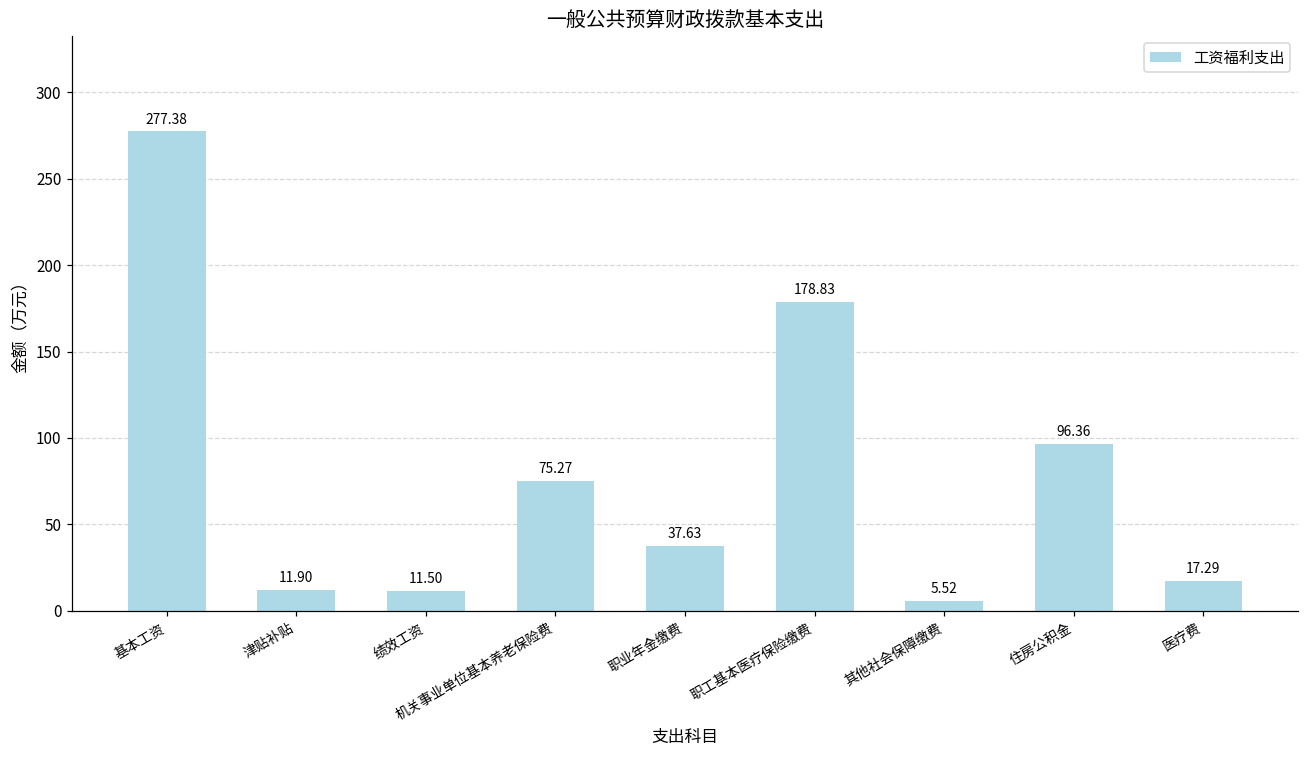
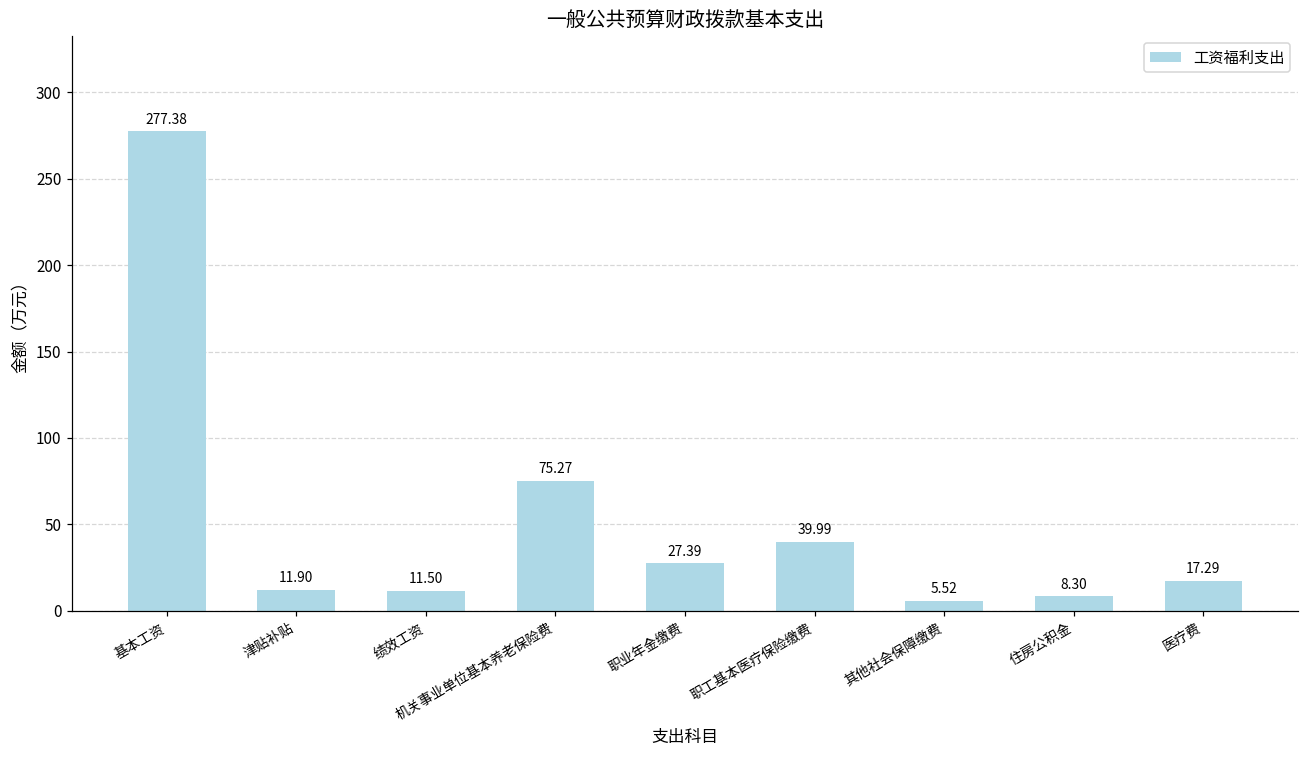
职业年金缴费: 37.63 -> 27.39
职工基本医疗保险缴费: 178.83 -> 39.99
住房公积金: 96.36 -> 8.30
